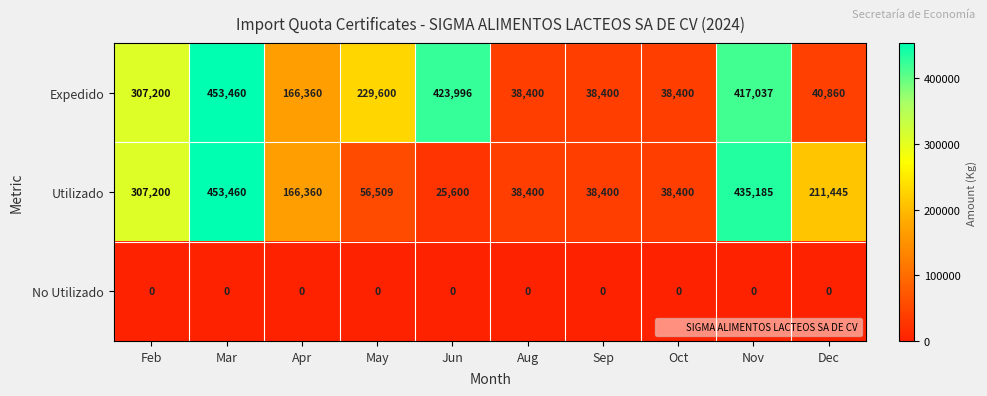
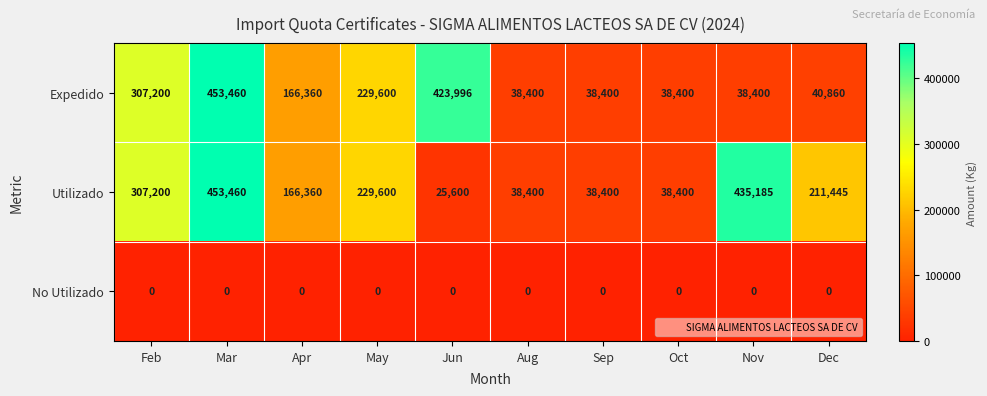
Expedido, Nov: 417,037 -> 38,400
Utilizado, May: 56,509 -> 229,600
